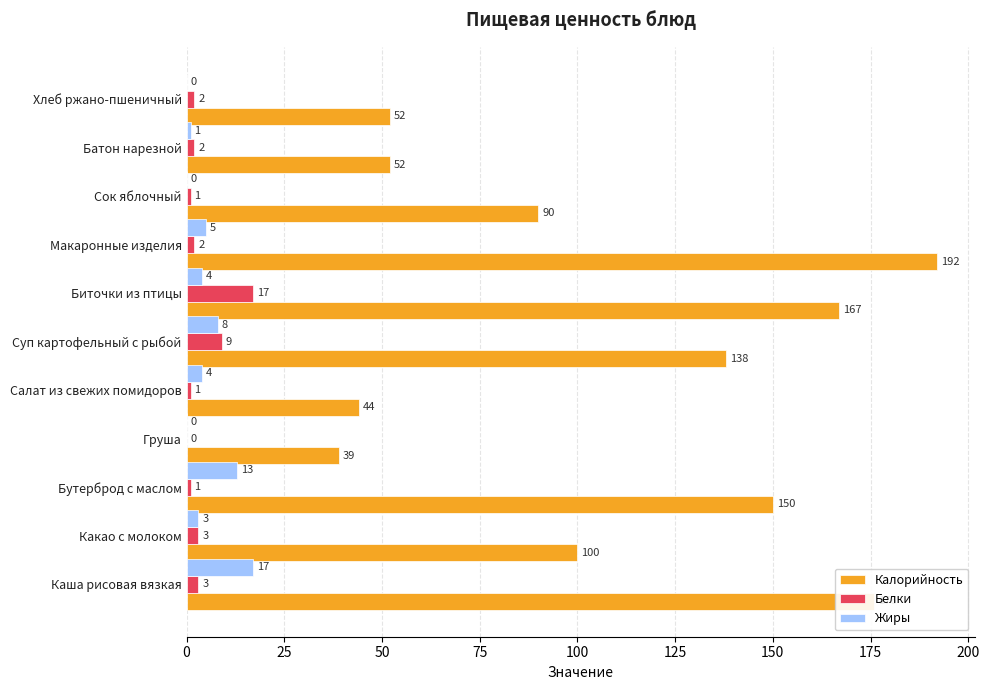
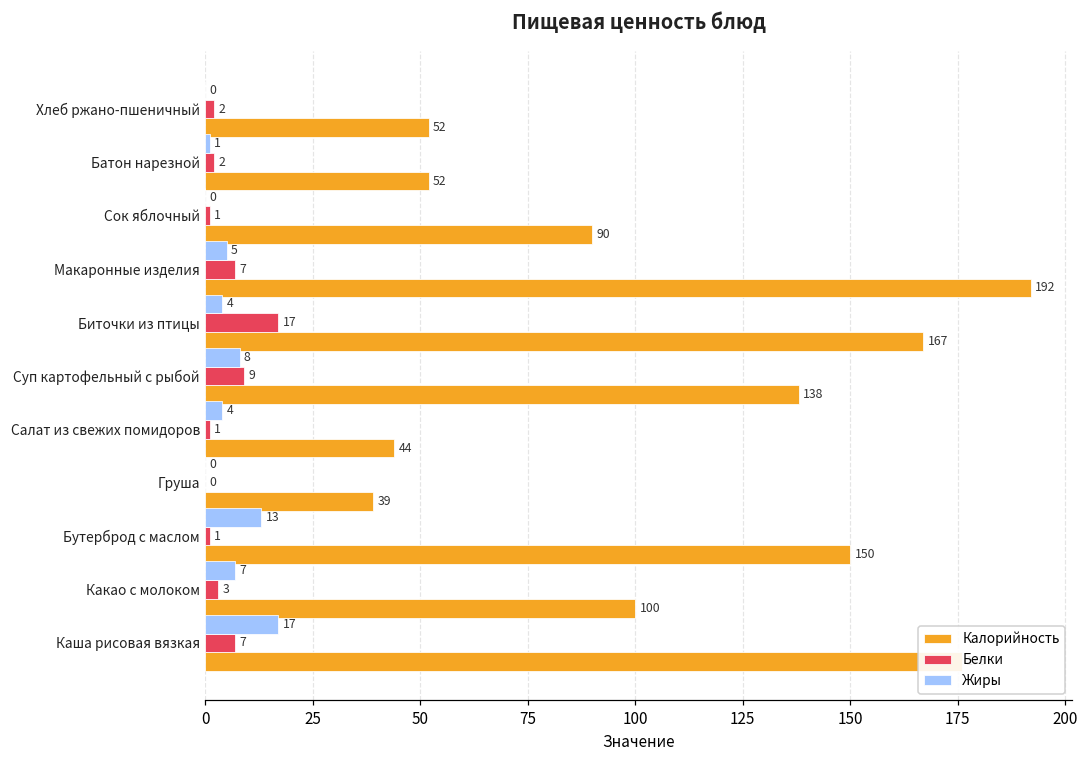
Белки, Макаронные изделия: 2 -> 7
Жиры, Какао с молоком: 3 -> 7
Белки, Каша рисовая вязкая: 3 -> 7
